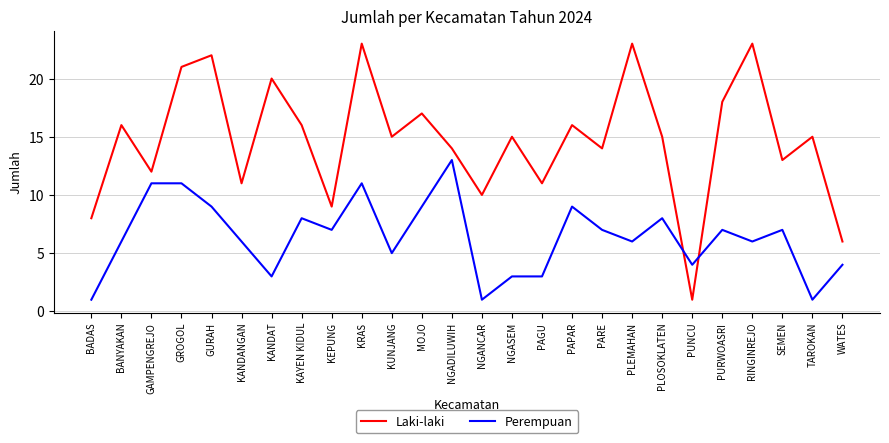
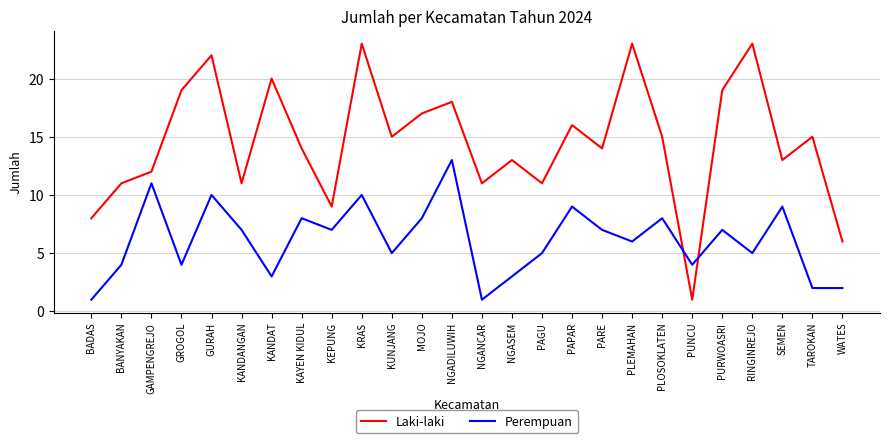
Laki-laki, BANYAKAN: 16 -> 11
Perempuan, BANYAKAN: 6 -> 4
Laki-laki, GROGOL: 21 -> 19
Perempuan, GROGOL: 11 -> 4
Perempuan, GURAH: 9 -> 10
Perempuan, KANDANGAN: 6 -> 7
Laki-laki, KAYEN KIDUL: 16 -> 14
Perempuan, KRAS: 11 -> 10
Perempuan, MOJO: 9 -> 8
Laki-laki, NGADILUWIH: 14 -> 18
Laki-laki, NGANCAR: 10 -> 11
Laki-laki, NGASEM: 15 -> 13
Perempuan, PAGU: 3 -> 5
Laki-laki, PURWOASRI: 18 -> 19
Perempuan, RINGINREJO: 6 -> 5
Perempuan, SEMEN: 7 -> 9
Perempuan, TAROKAN: 1 -> 2
Perempuan, WATES: 4 -> 2
